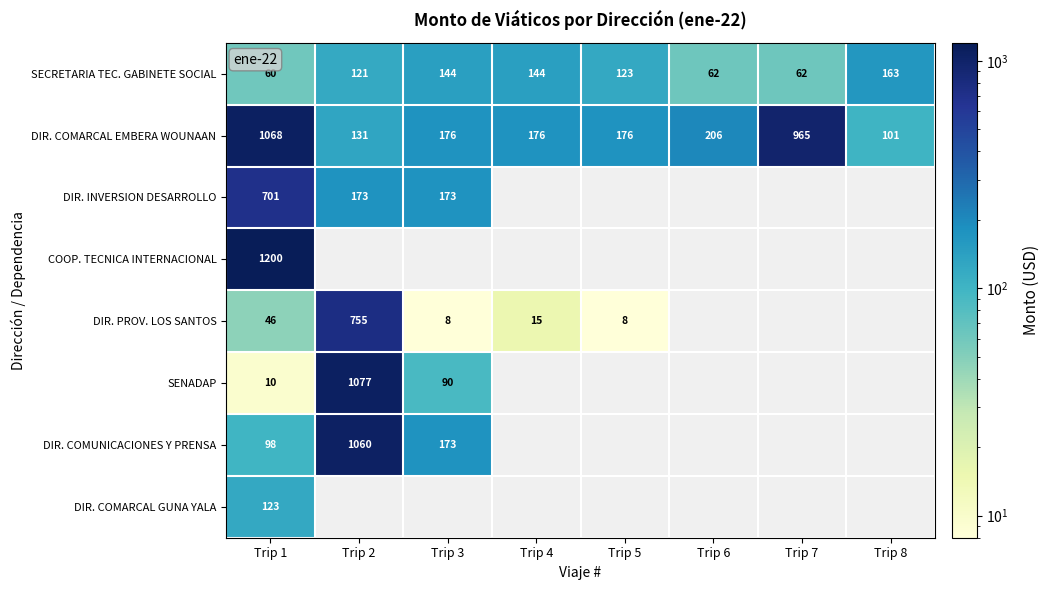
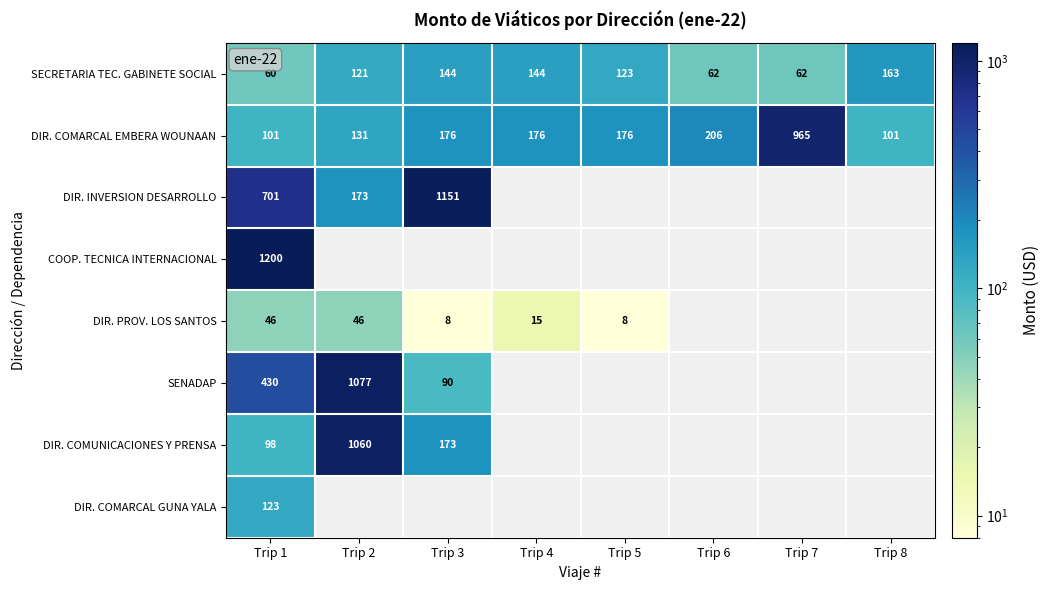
DIR. COMARCAL EMBERA WOUNAAN, Trip 1: 1068 -> 101
DIR. INVERSION DESARROLLO, Trip 3: 173 -> 1151
DIR. PROV. LOS SANTOS, Trip 2: 755 -> 46
SENADAP, Trip 1: 10 -> 430
